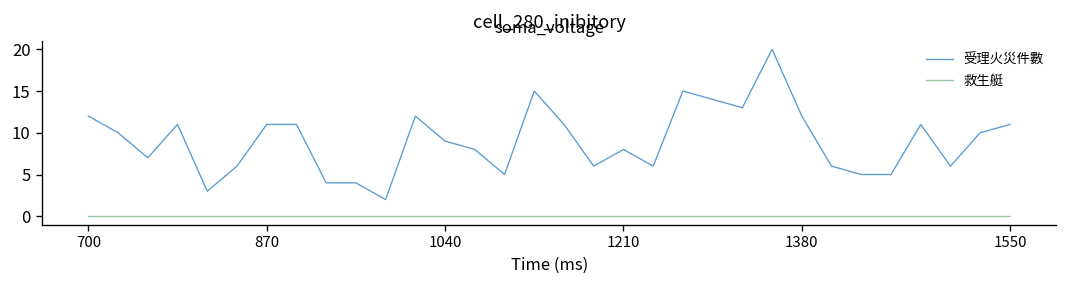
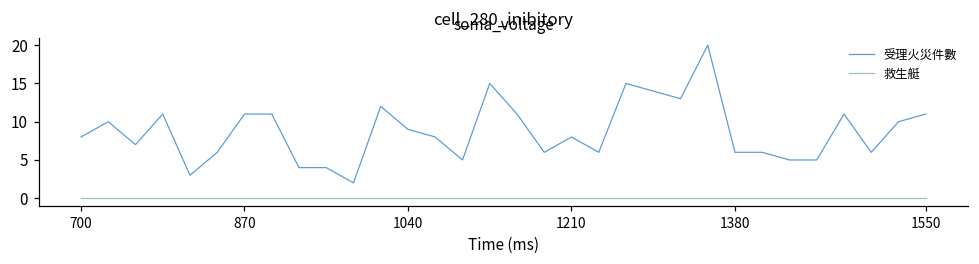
受理火災件數, 700: 12 -> 8
受理火災件數, 1380: 12 -> 6
